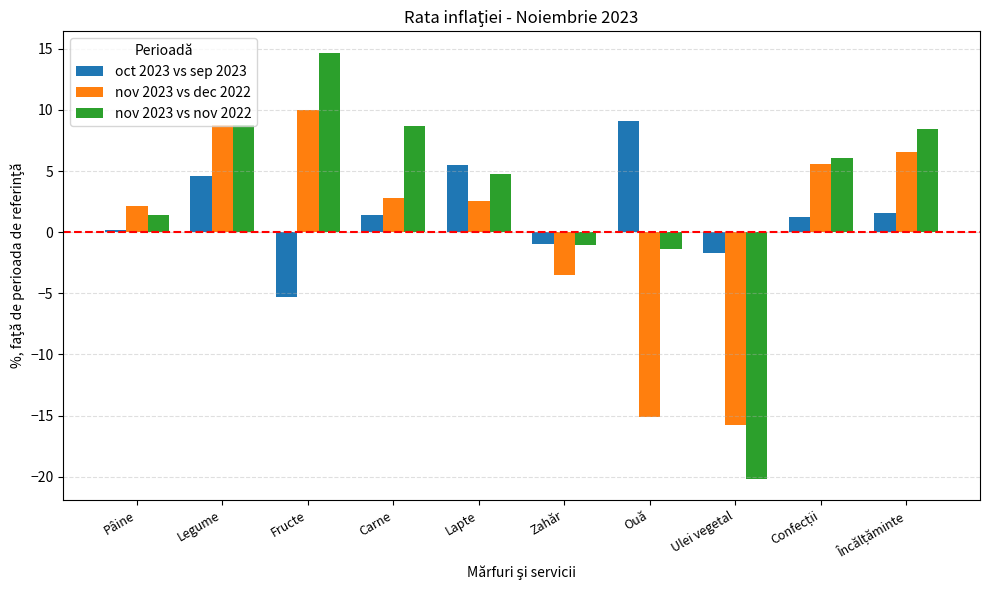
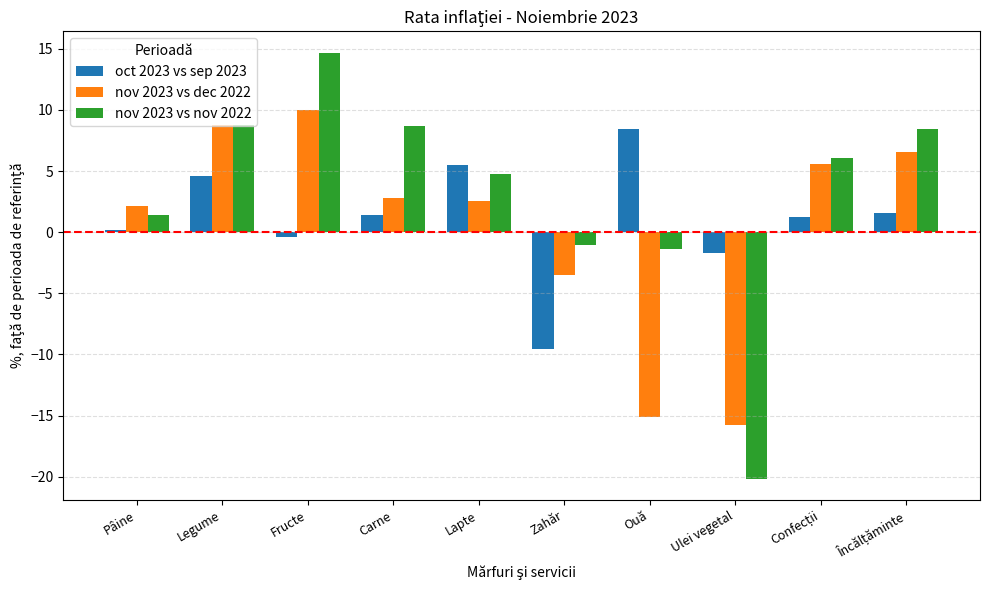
oct 2023 vs sep 2023, Fructe: -5.3 -> -0.4
oct 2023 vs sep 2023, Zahăr: -0.9 -> -9.5
oct 2023 vs sep 2023, Ouă: 9.1 -> 8.4
